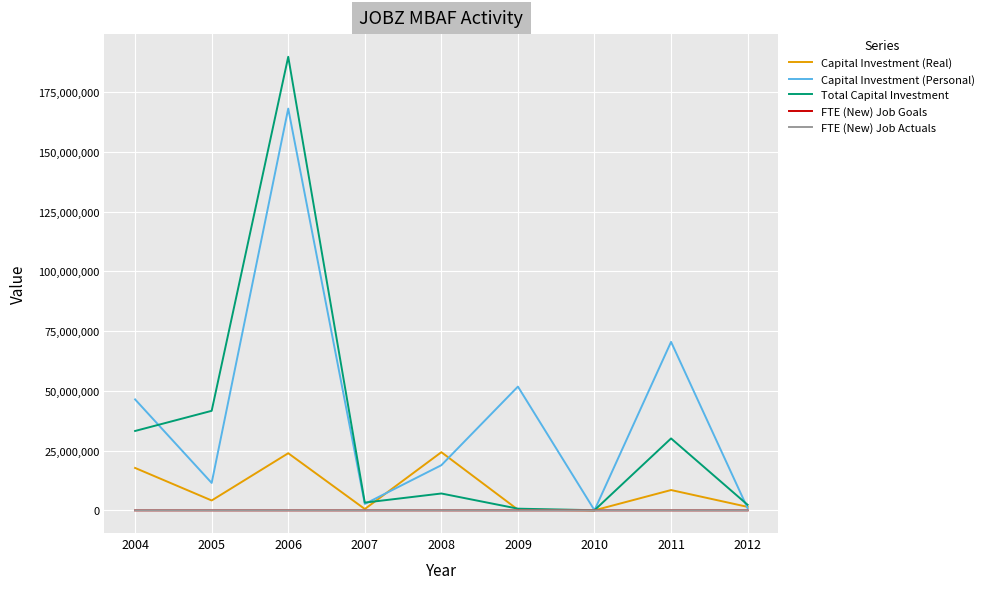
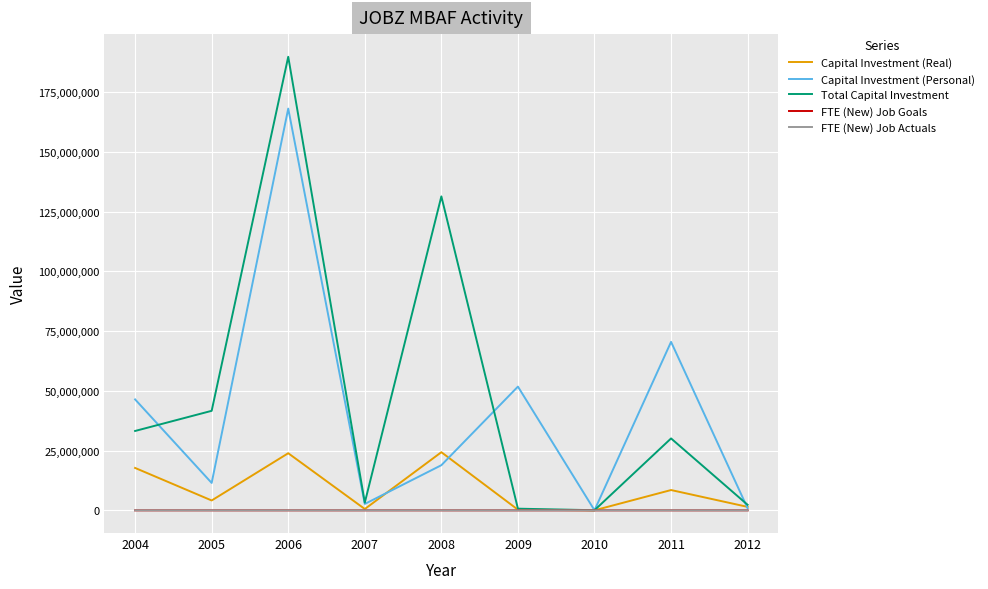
Total Capital Investment, 2008: 7,000,000 -> 131,000,000
